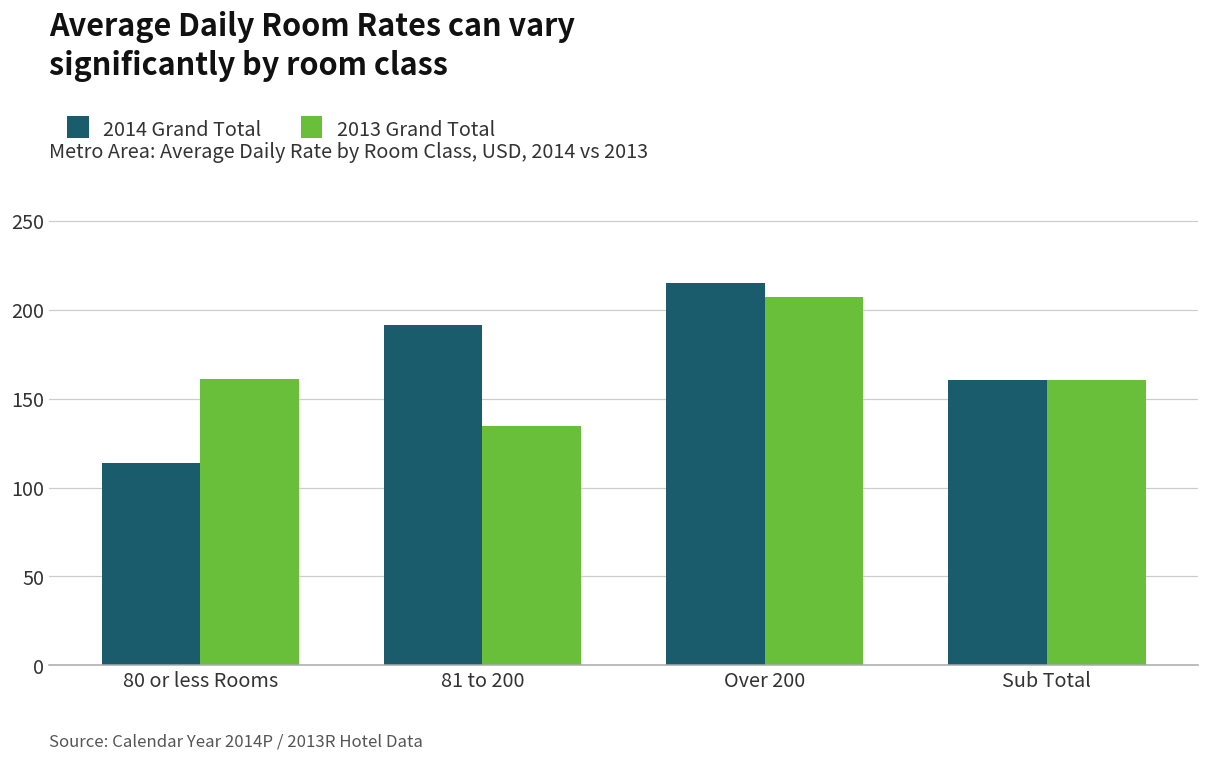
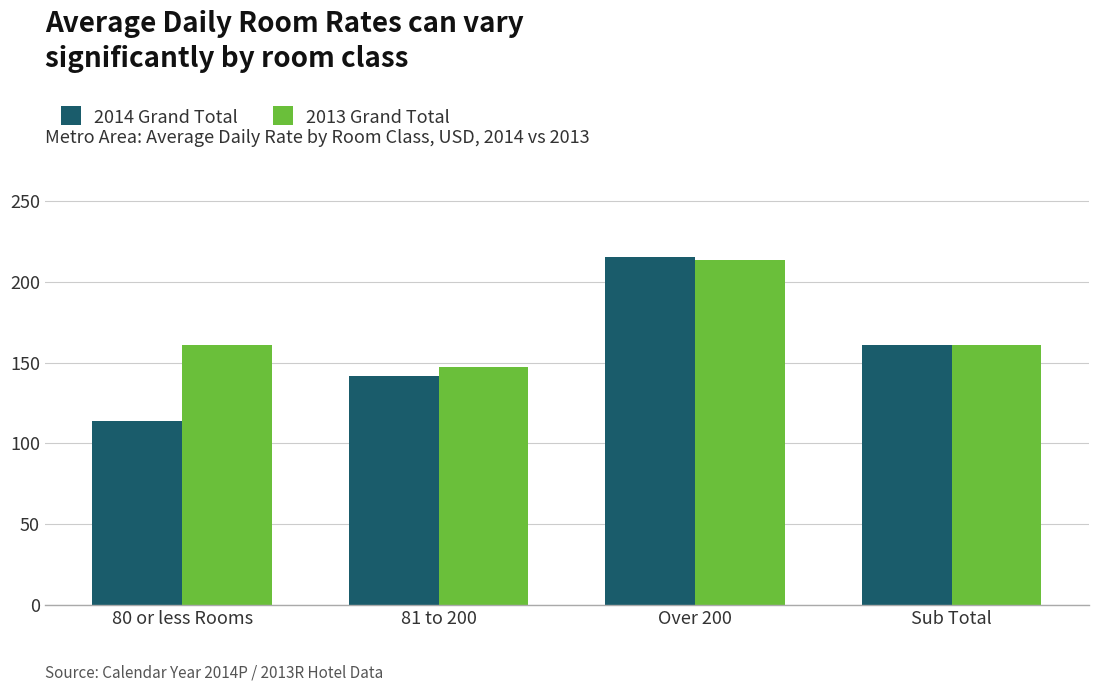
2014 Grand Total, 81 to 200: 192 -> 142
2013 Grand Total, 81 to 200: 135 -> 147
2013 Grand Total, Over 200: 207 -> 213
